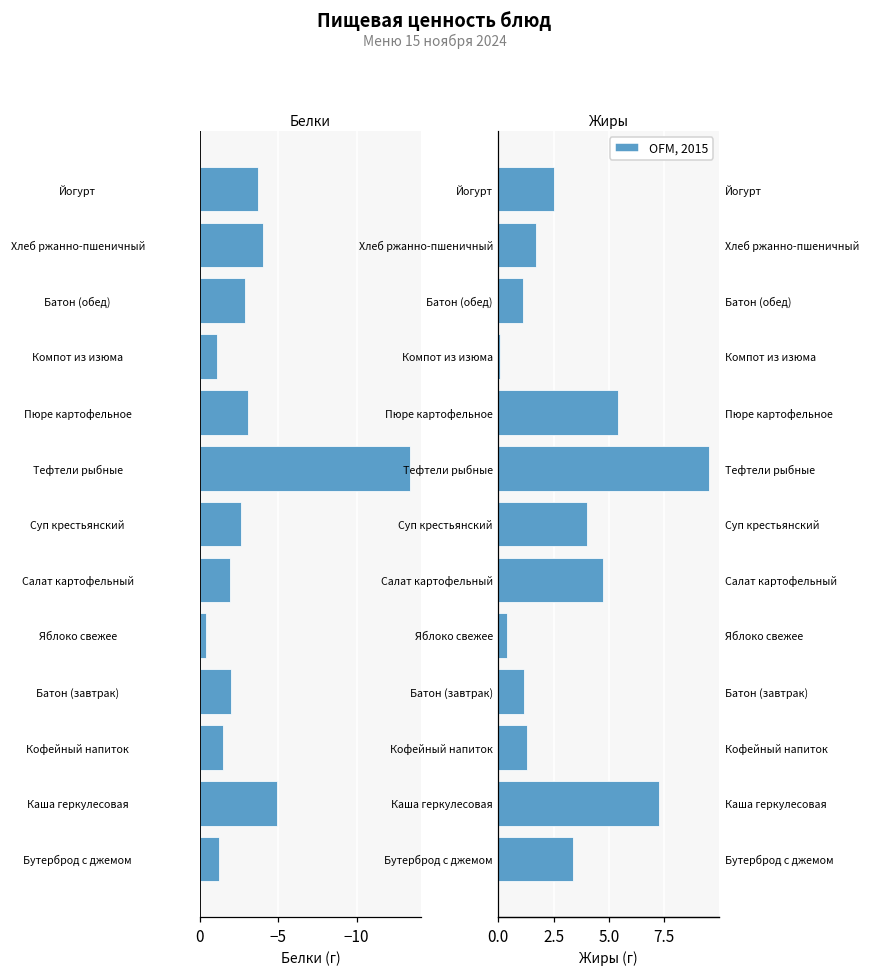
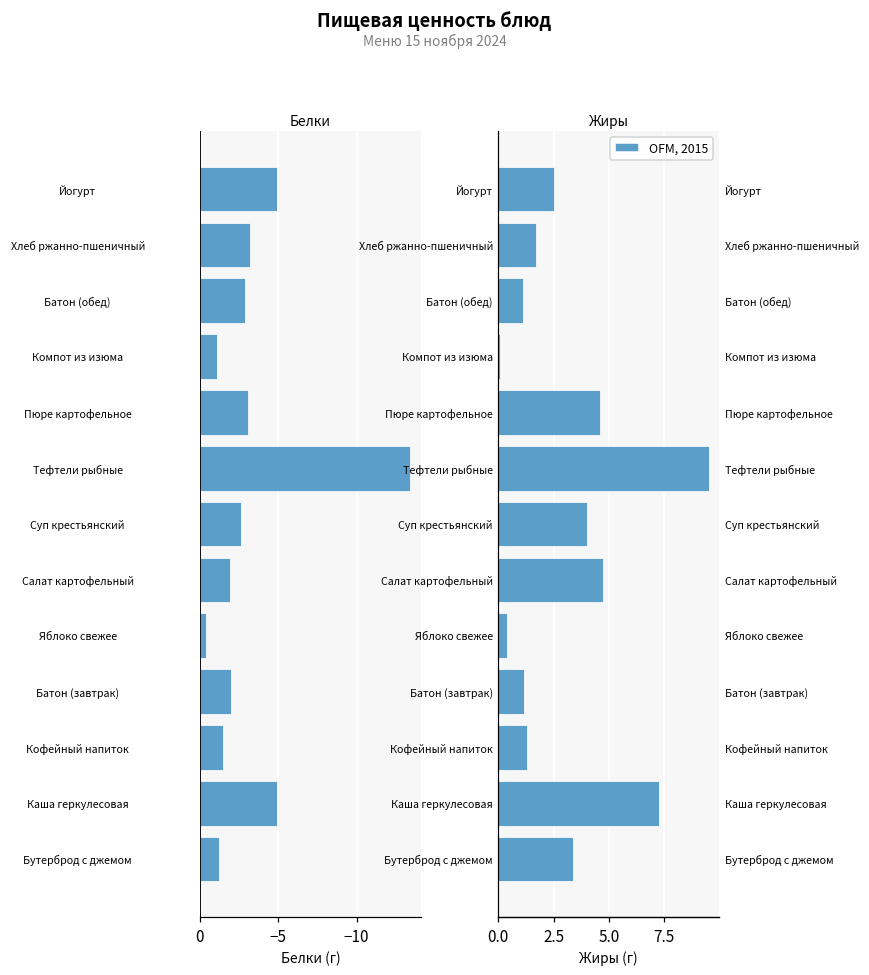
Белки, Йогурт: -3.7 -> -4.9
Белки, Хлеб ржанно-пшеничный: -4.0 -> -3.2
Жиры, Пюре картофельное: 5.4 -> 4.6
